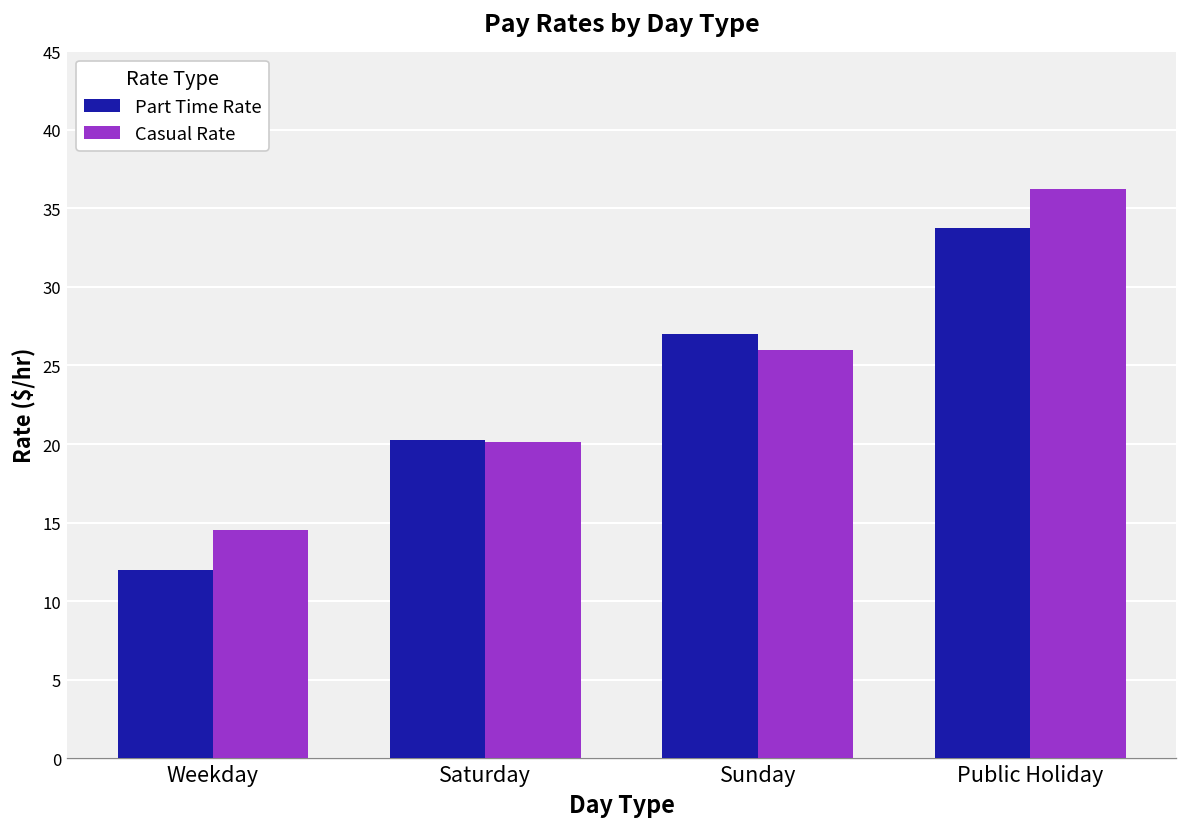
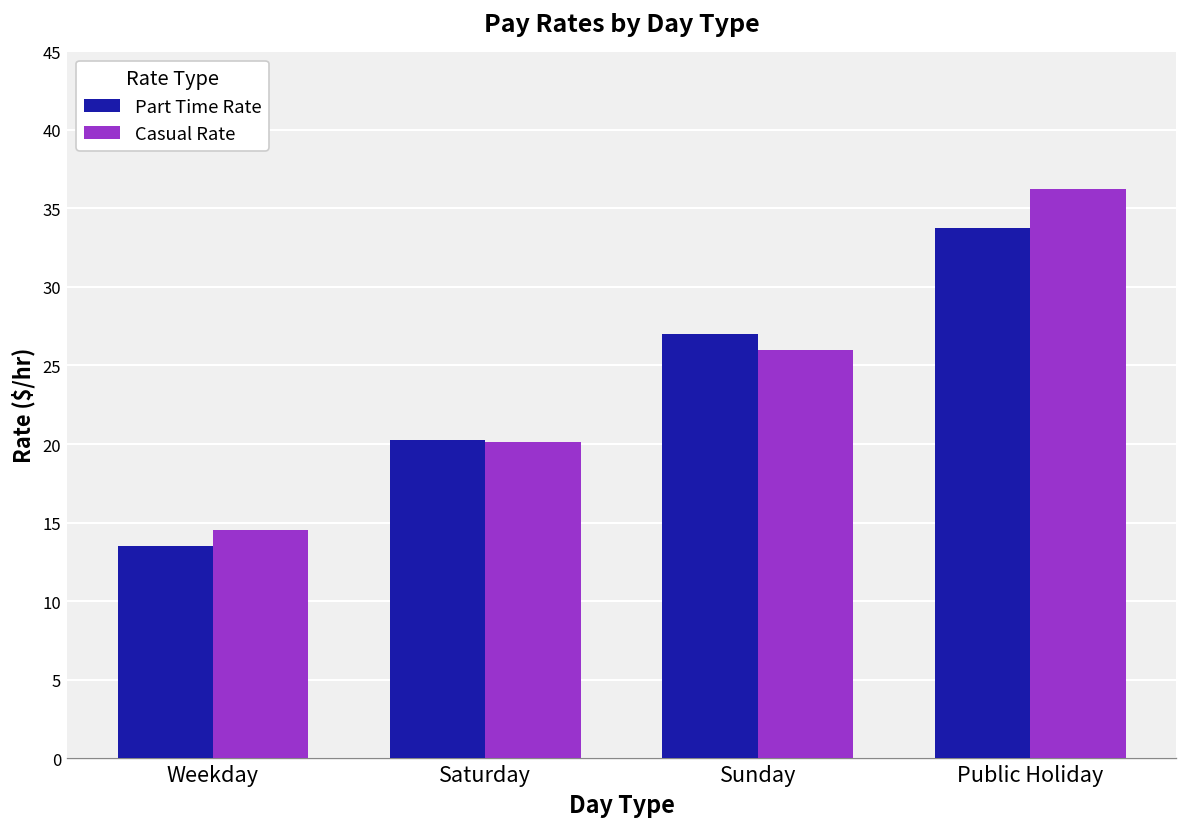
Part Time Rate, Weekday: 12.0 -> 13.5
